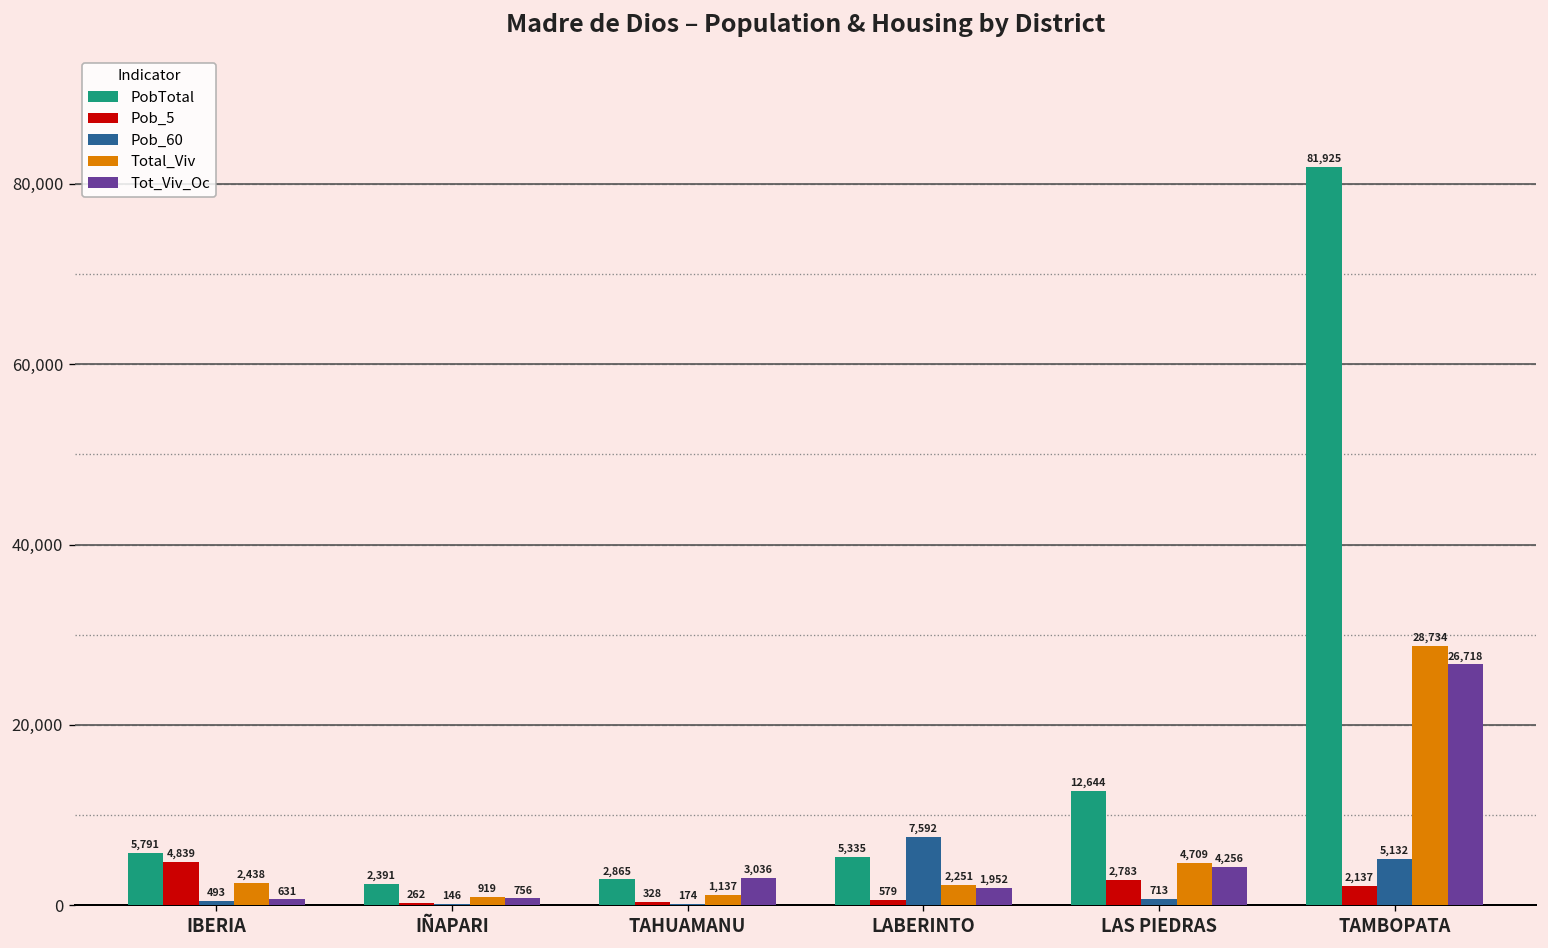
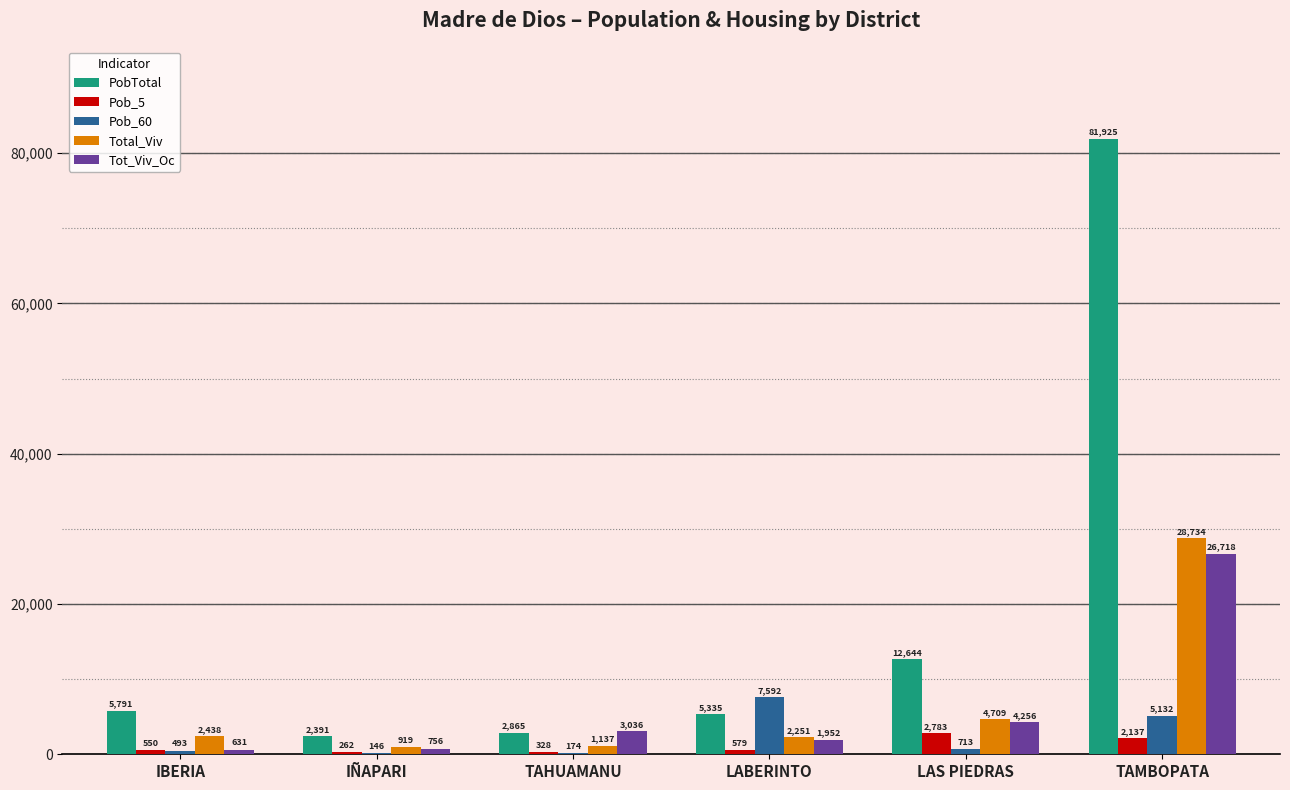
Pob_5, IBERIA: 4,839 -> 550
